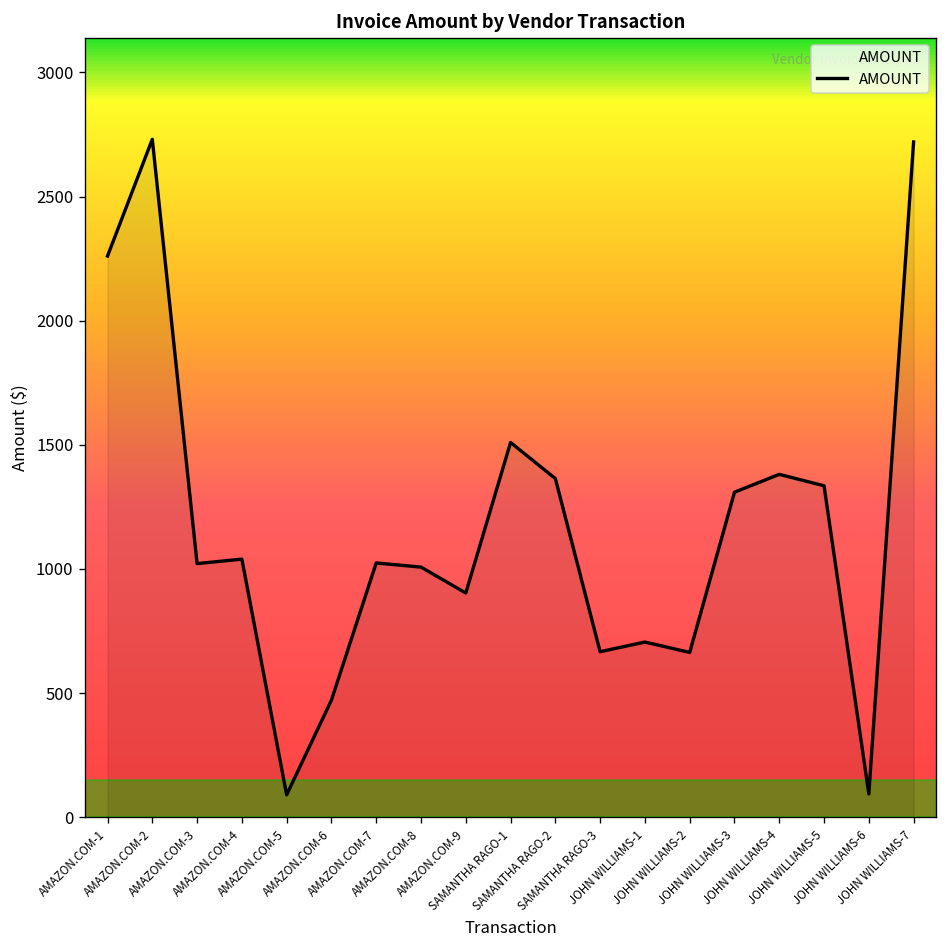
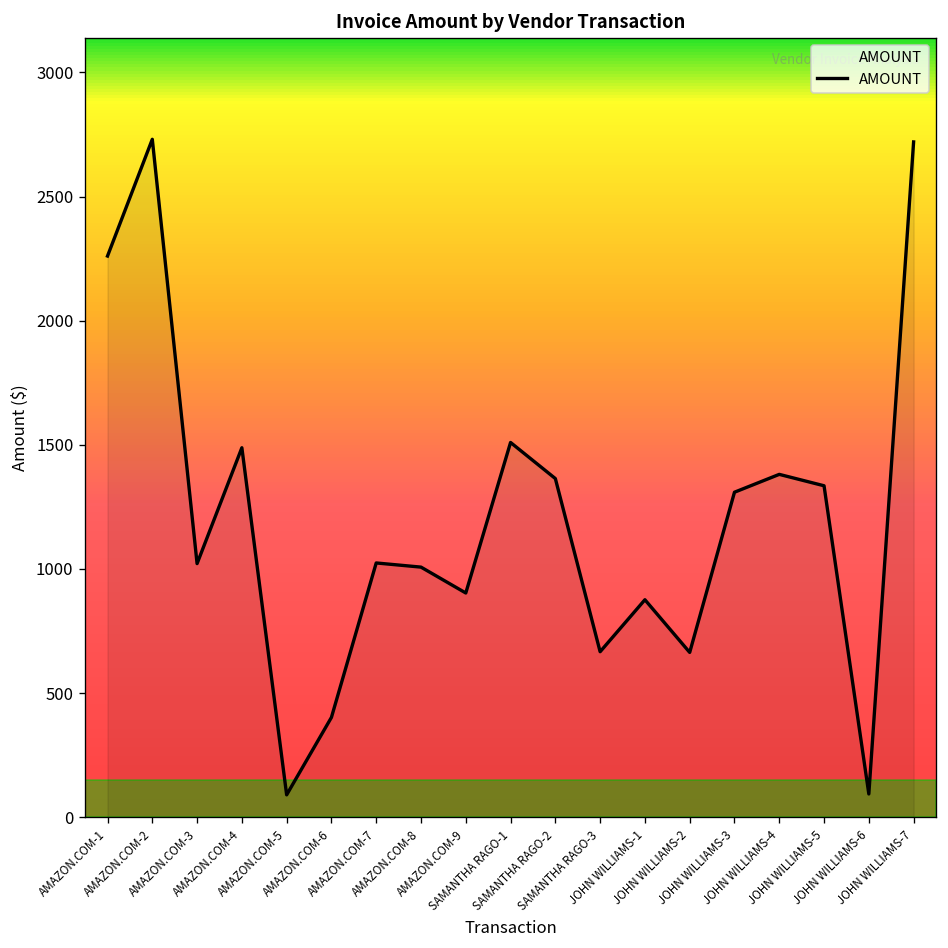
AMAZON.COM-4: 1040 -> 1490
AMAZON.COM-6: 470 -> 400
JOHN WILLIAMS-1: 710 -> 880
